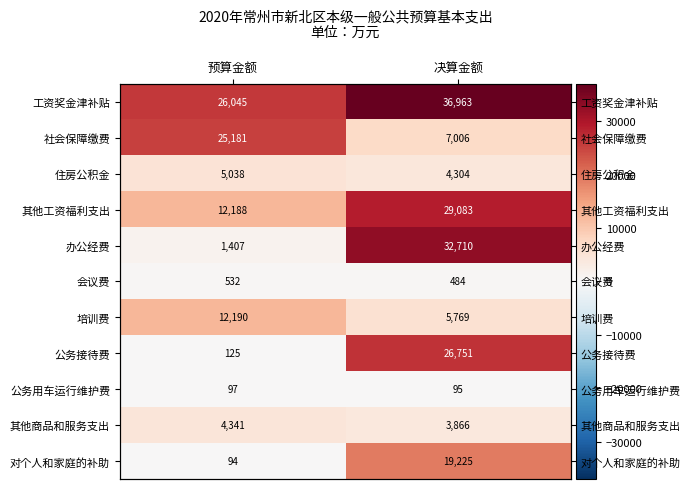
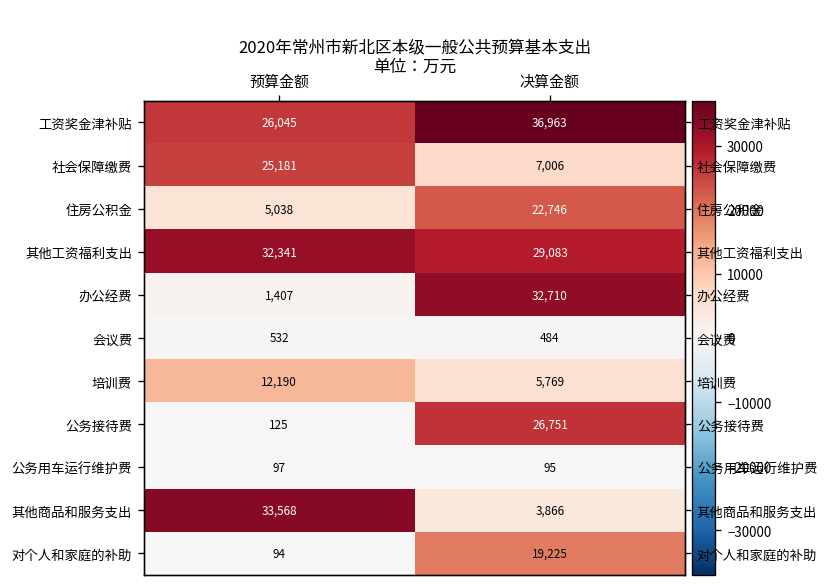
住房公积金, 决算金额: 4,304 -> 22,746
其他工资福利支出, 预算金额: 12,188 -> 32,341
其他商品和服务支出, 预算金额: 4,341 -> 33,568
